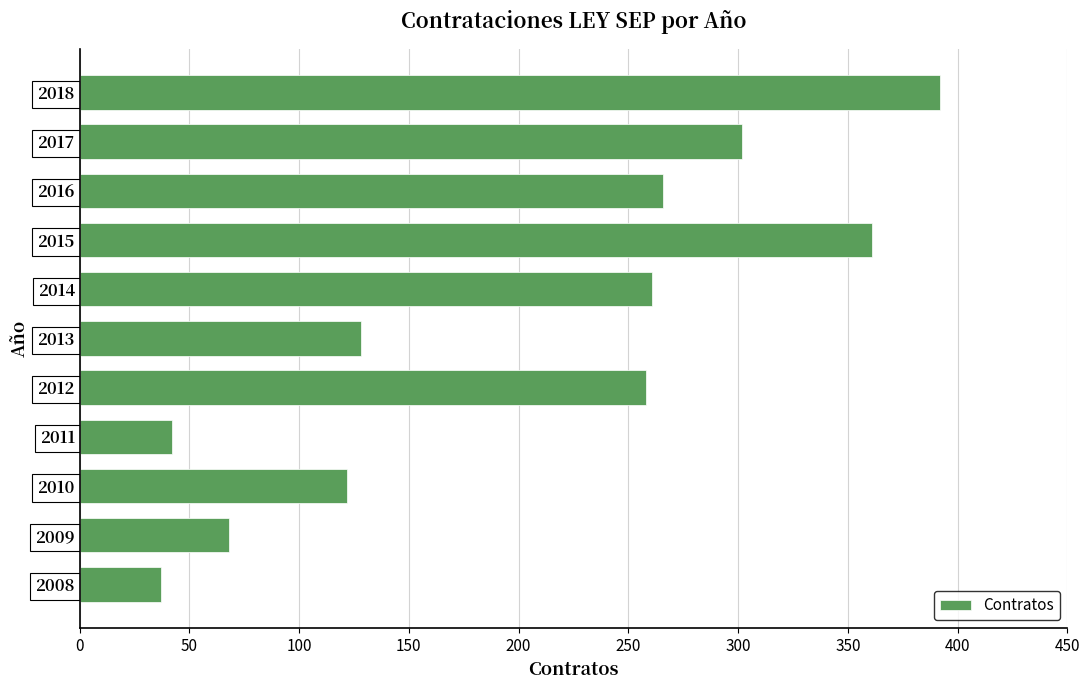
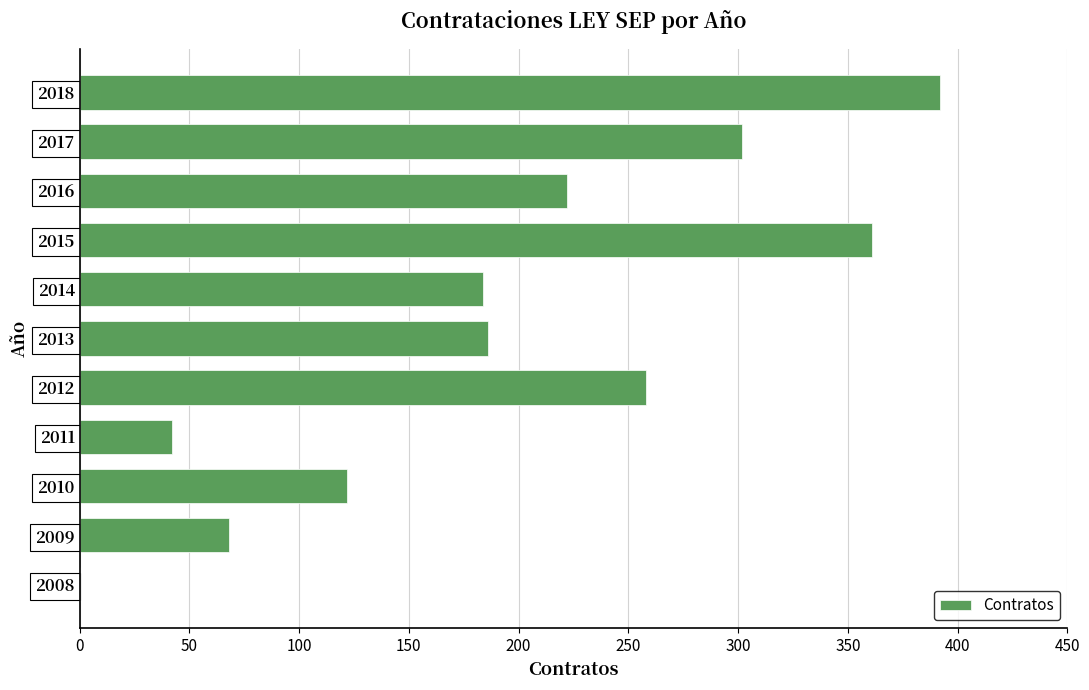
2016: 266 -> 222
2014: 261 -> 184
2013: 128 -> 186
2008: 37 -> 0
